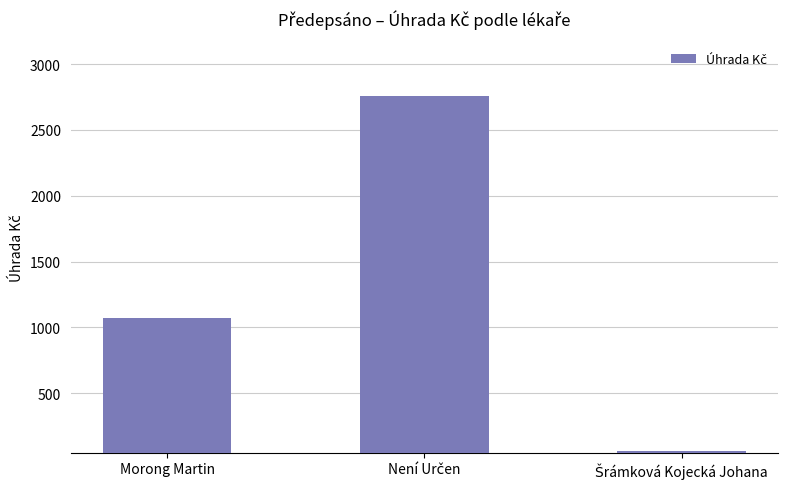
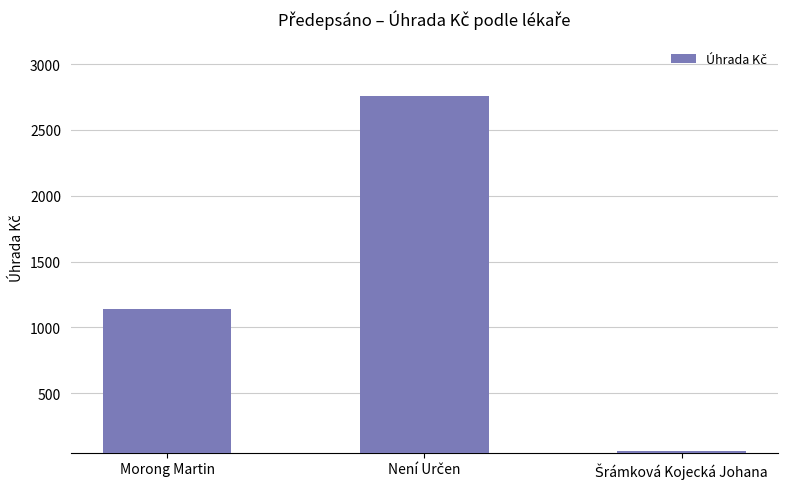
Morong Martin: 1070 -> 1140
